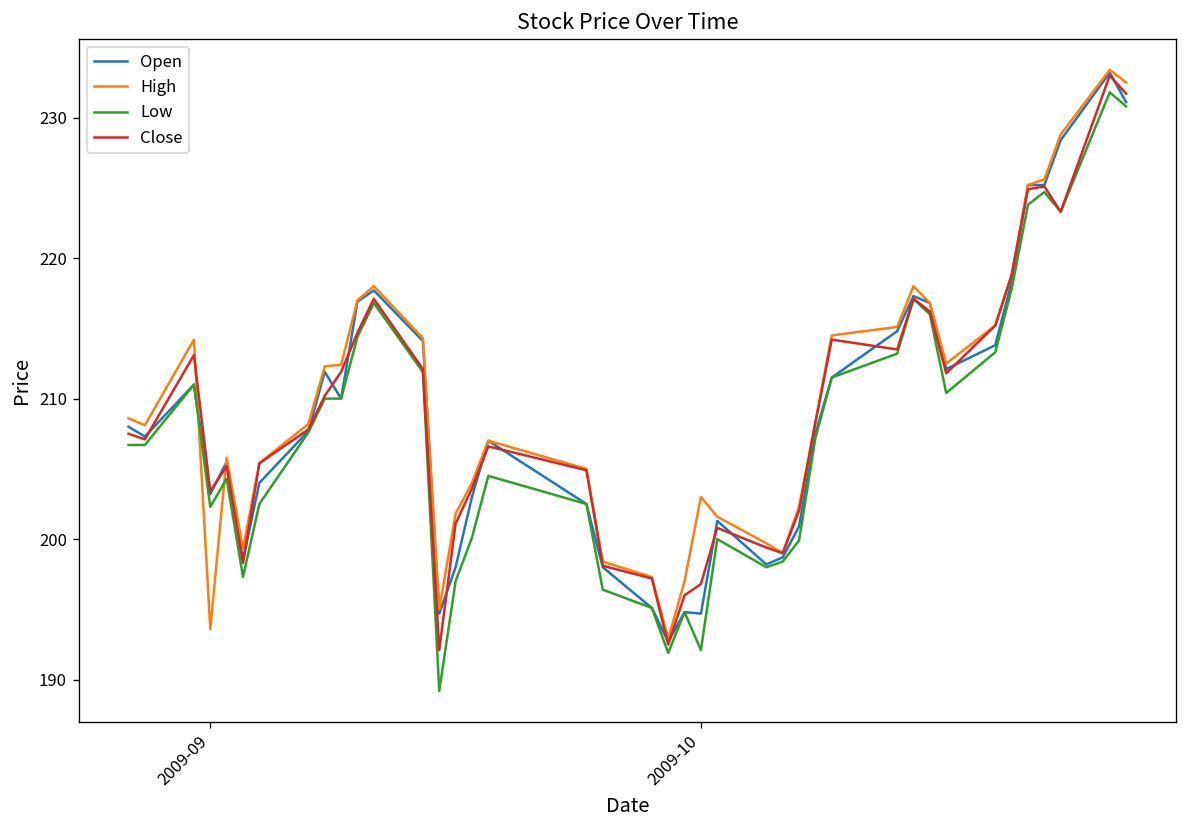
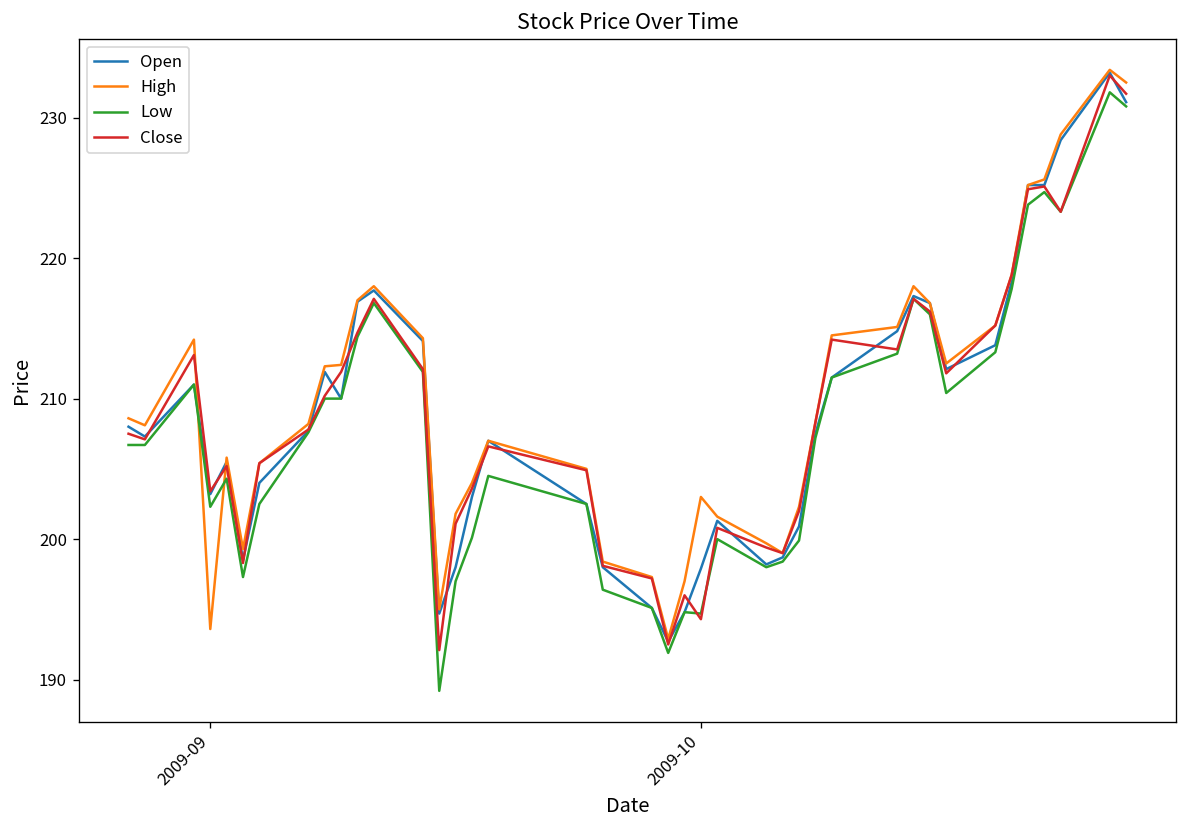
Open, 2009-10: 194.7 -> 197.9
Low, 2009-10: 192.1 -> 194.7
Close, 2009-10: 196.8 -> 194.3
